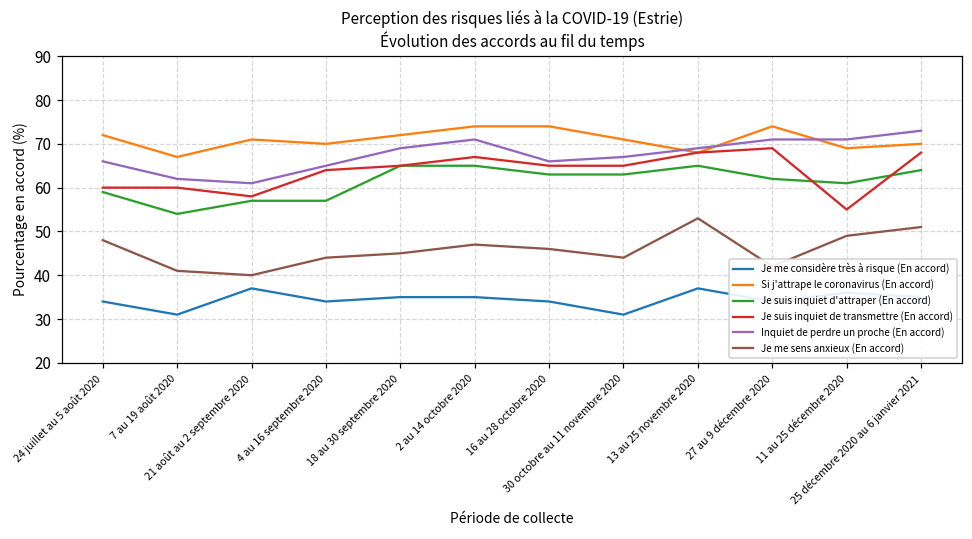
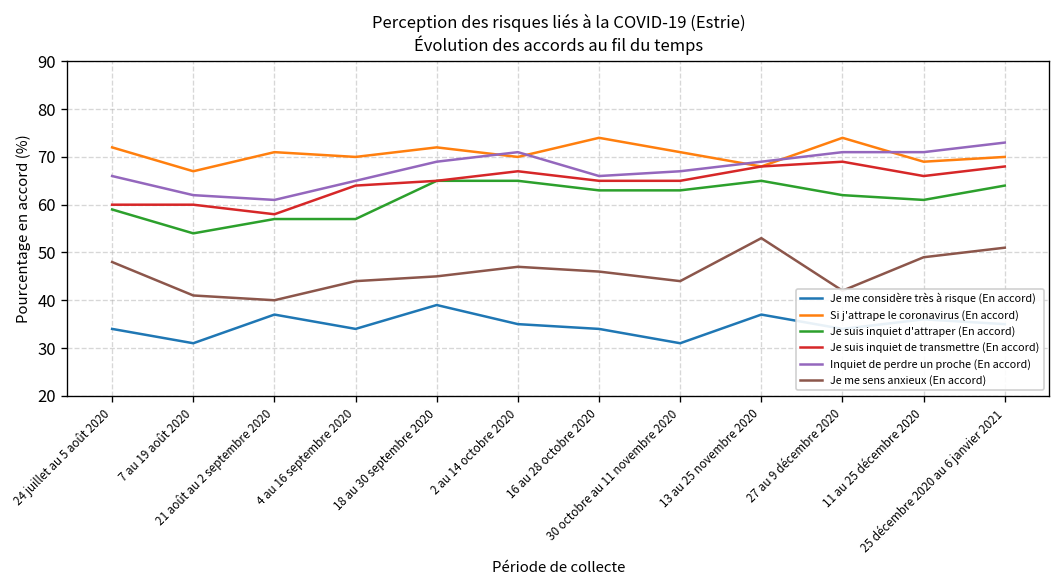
Je me considère très à risque (En accord), 18 au 30 septembre 2020: 35 -> 39
Si j'attrape le coronavirus (En accord), 2 au 14 octobre 2020: 74 -> 70
Je suis inquiet de transmettre (En accord), 11 au 25 décembre 2020: 55 -> 66
